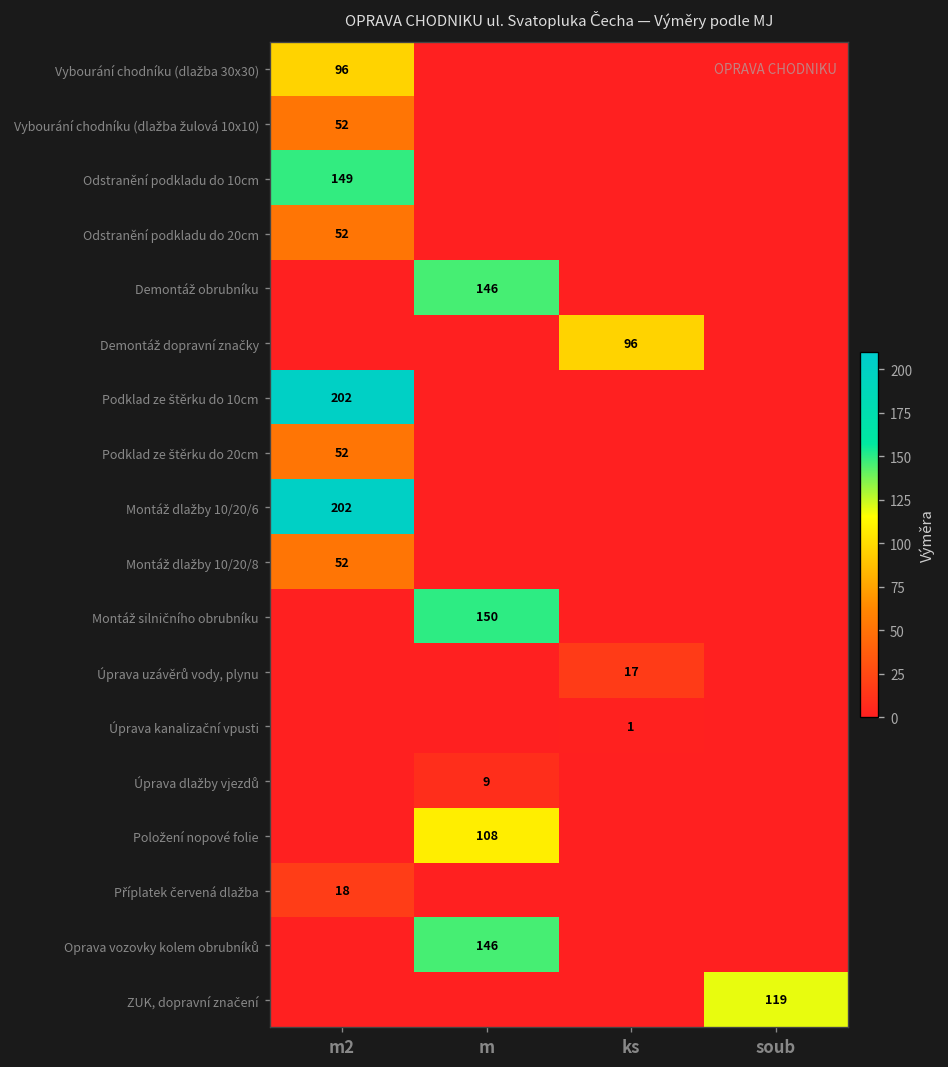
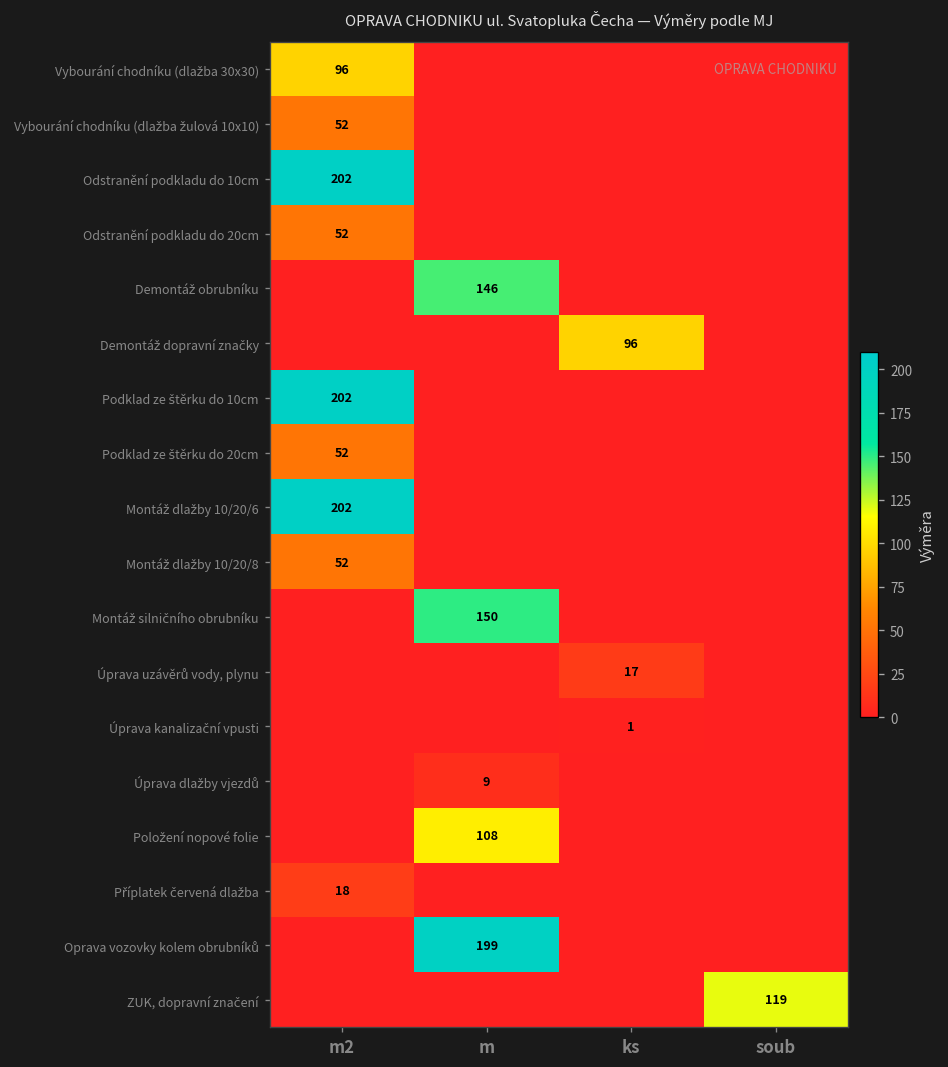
Odstranění podkladu do 10cm, m2: 149 -> 202
Oprava vozovky kolem obrubníků, m: 146 -> 199
